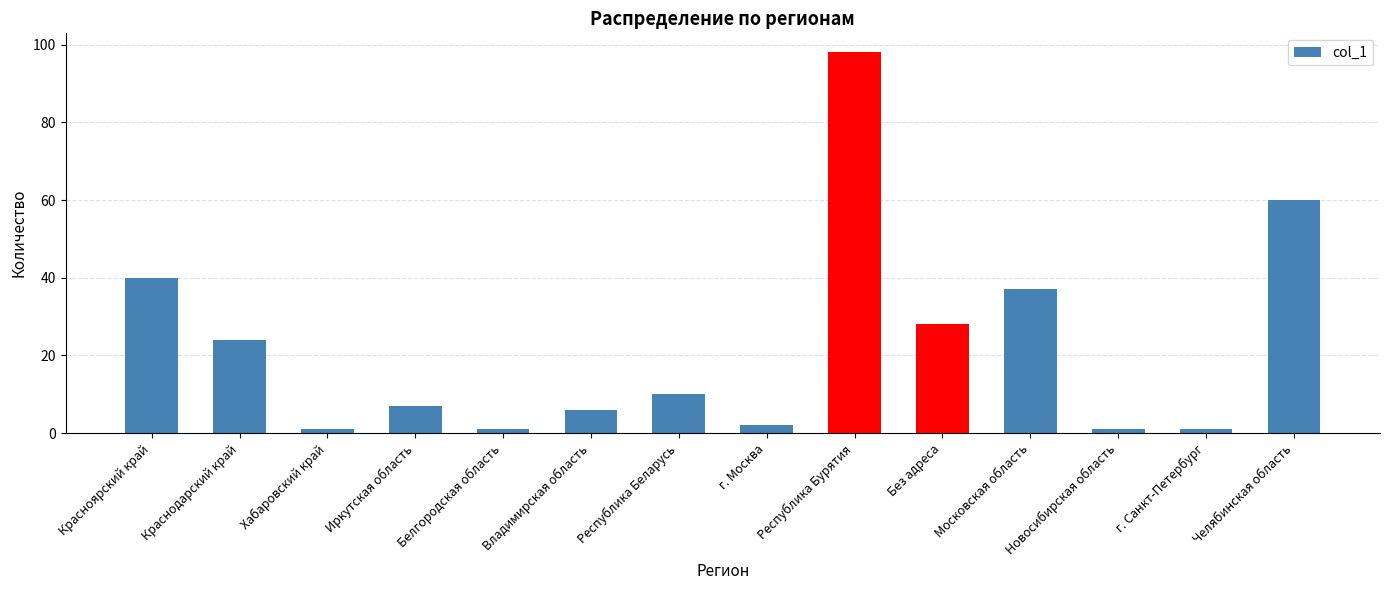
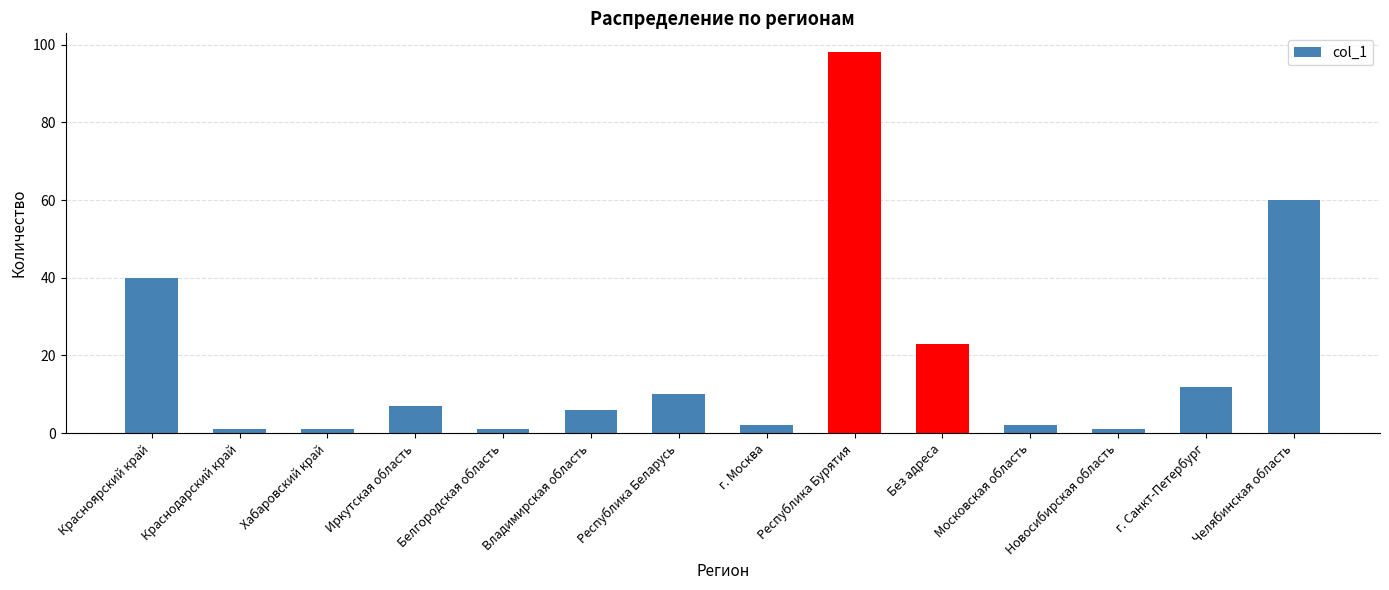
Краснодарский край: 24 -> 1
Без адреса: 28 -> 23
Московская область: 37 -> 2
г. Санкт-Петербург: 1 -> 12
